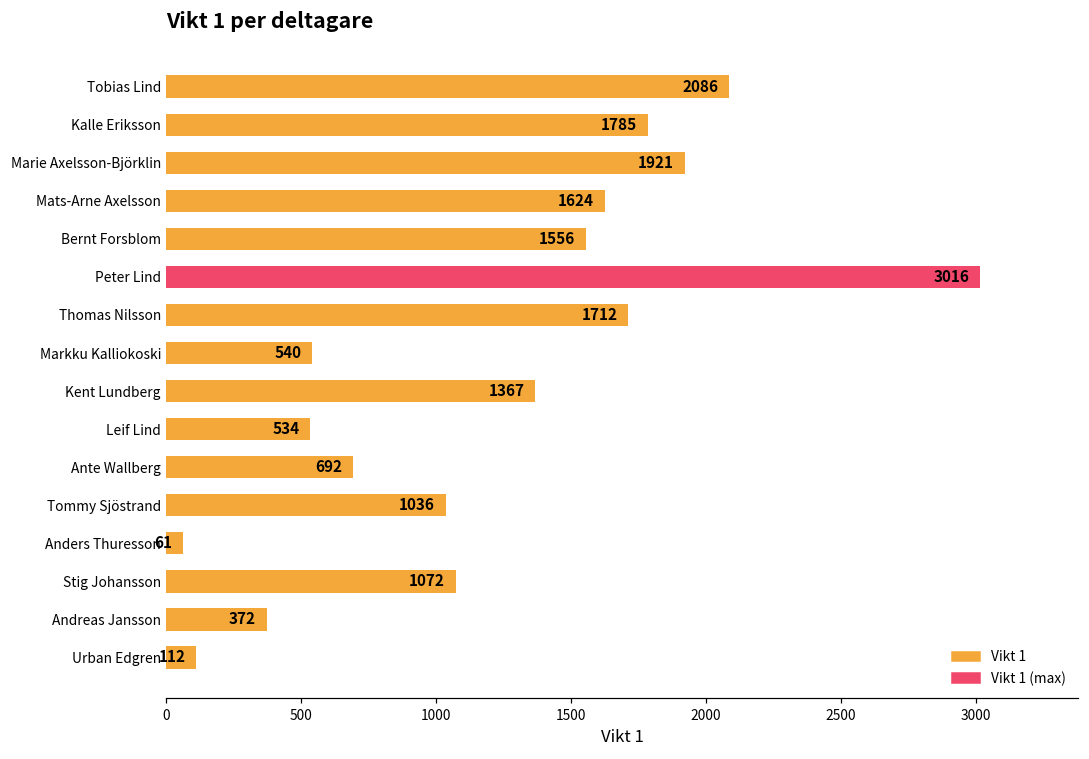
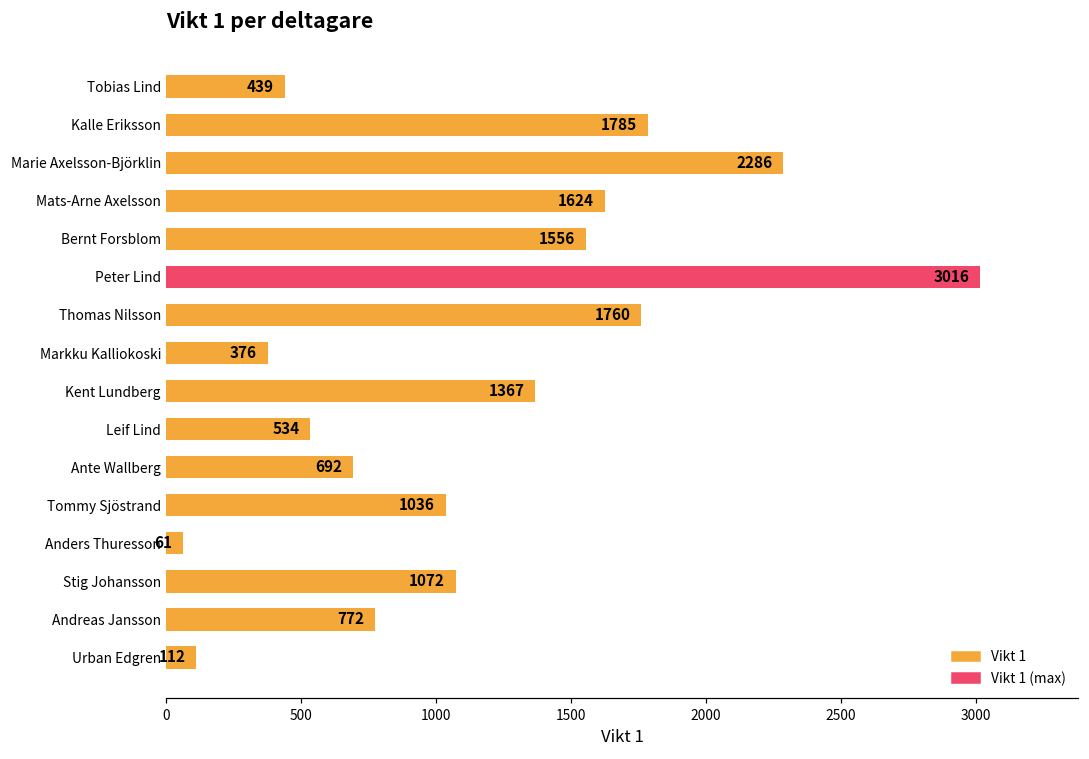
Tobias Lind: 2086 -> 439
Marie Axelsson-Björklin: 1921 -> 2286
Thomas Nilsson: 1712 -> 1760
Markku Kalliokoski: 540 -> 376
Andreas Jansson: 372 -> 772
